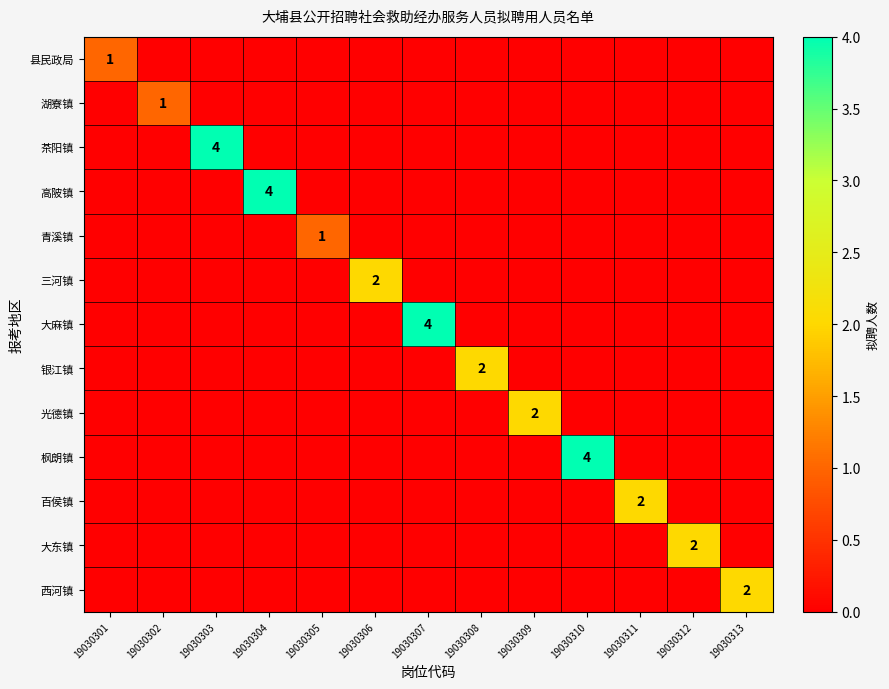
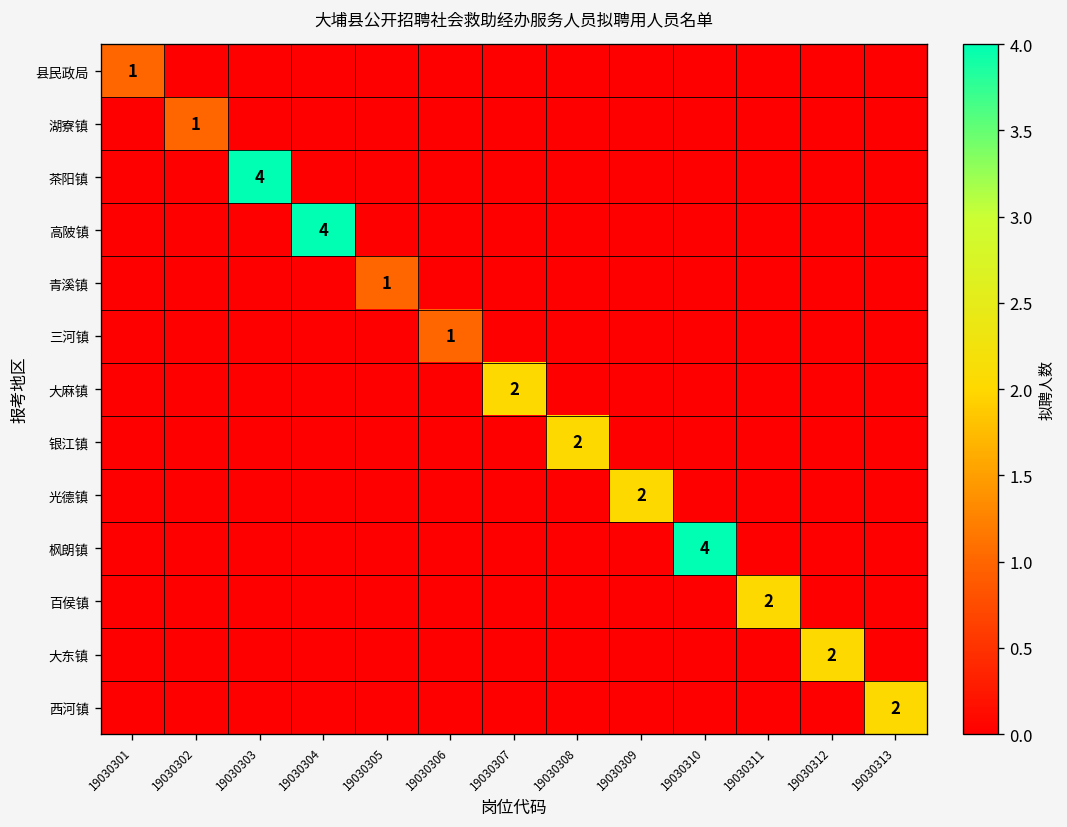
三河镇, 19030306: 2 -> 1
大麻镇, 19030307: 4 -> 2
